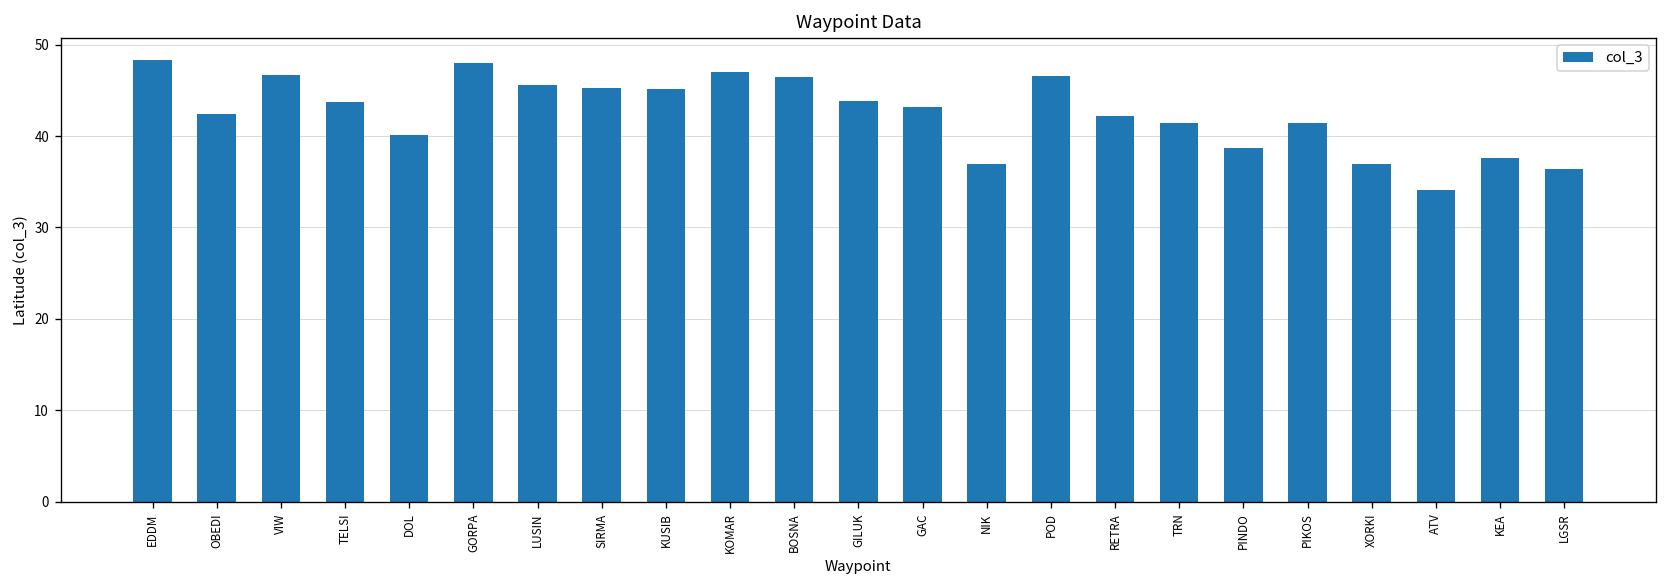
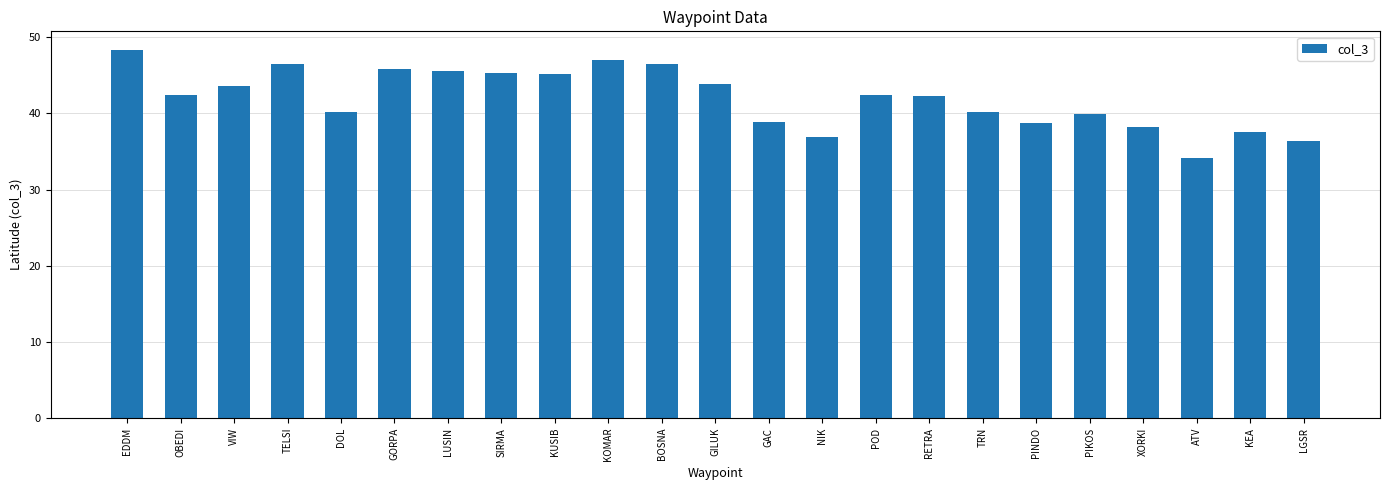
VIW: 47 -> 44
TELSI: 44 -> 46
GORPA: 48 -> 46
GAC: 43 -> 39
POD: 47 -> 42
TRN: 41 -> 40
PIKOS: 41 -> 40
XORKI: 37 -> 38
